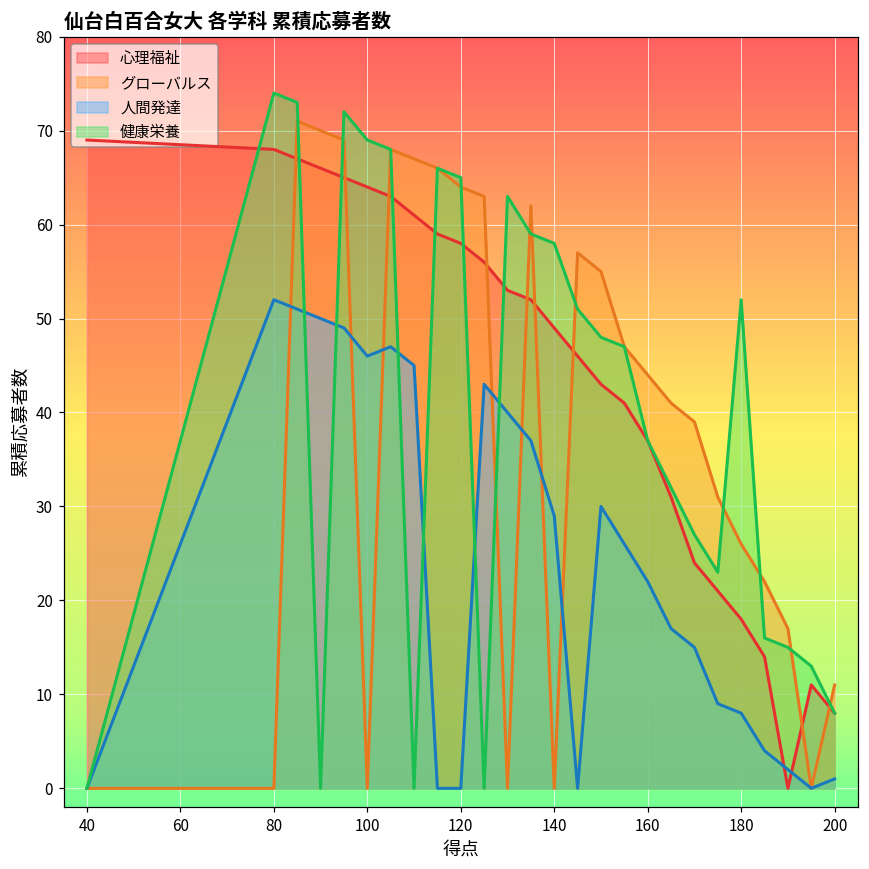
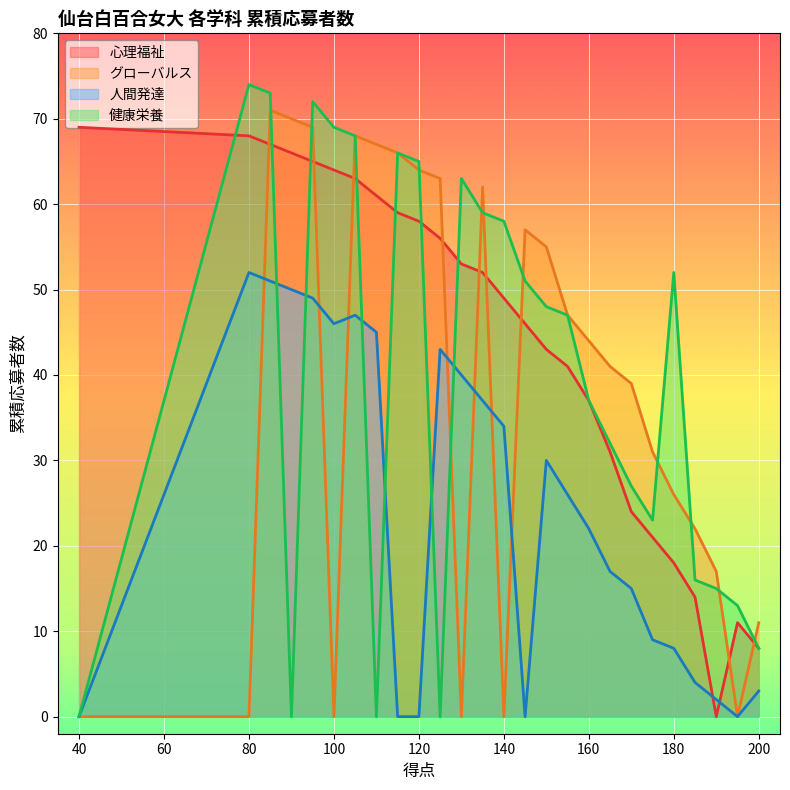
人間発達, 140: 29 -> 34
人間発達, 200: 1 -> 3
